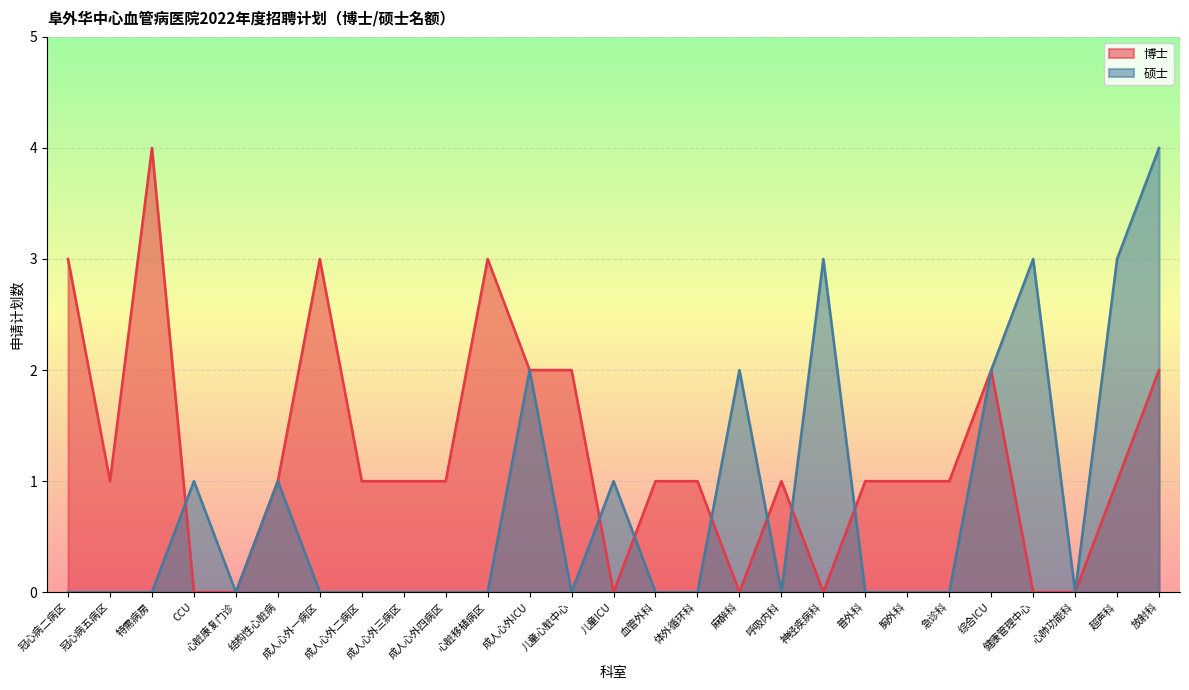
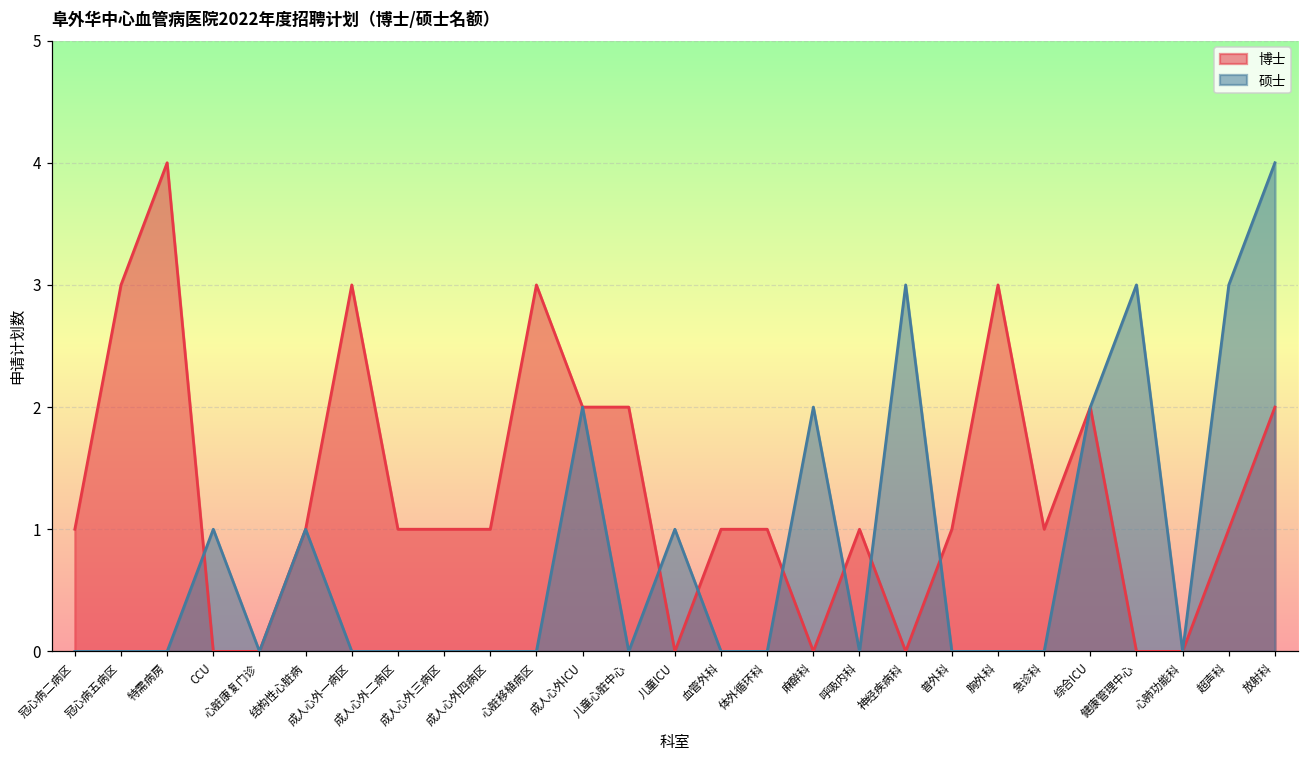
博士, 冠心病二病区: 3 -> 1
博士, 冠心病五病区: 1 -> 3
博士, 胸外科: 1 -> 3
